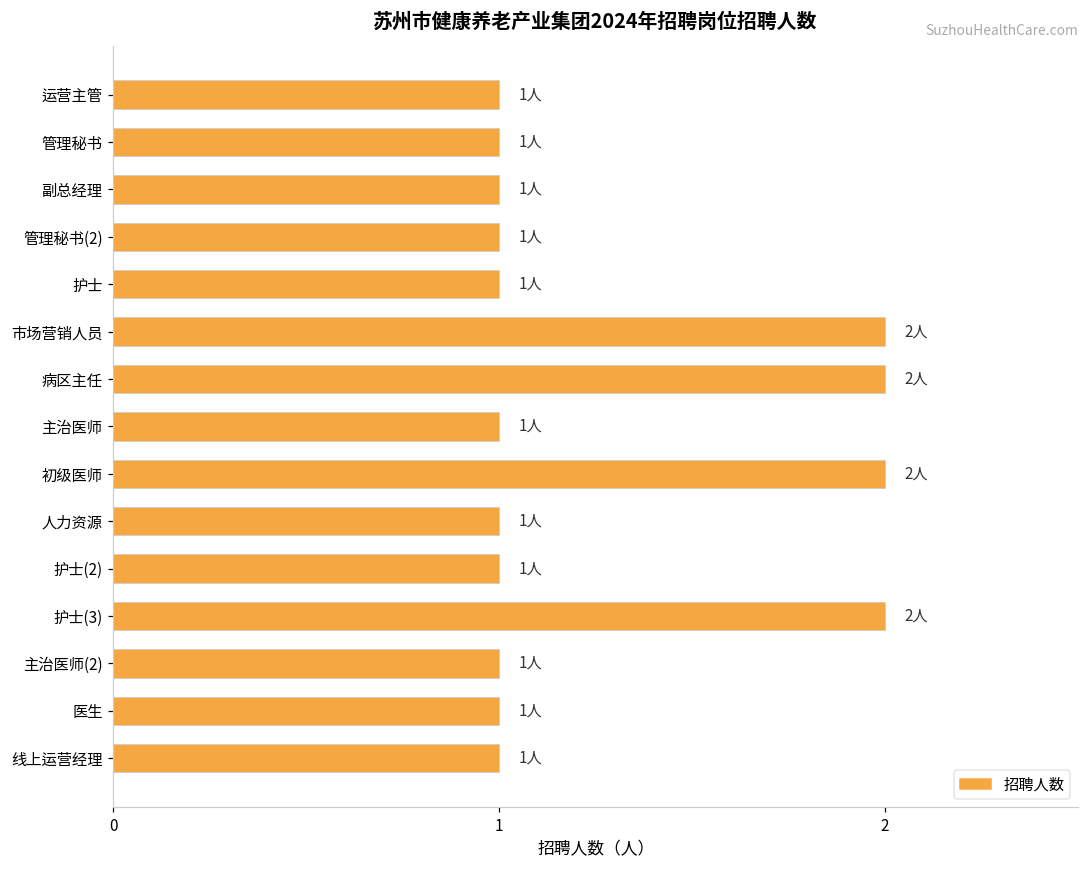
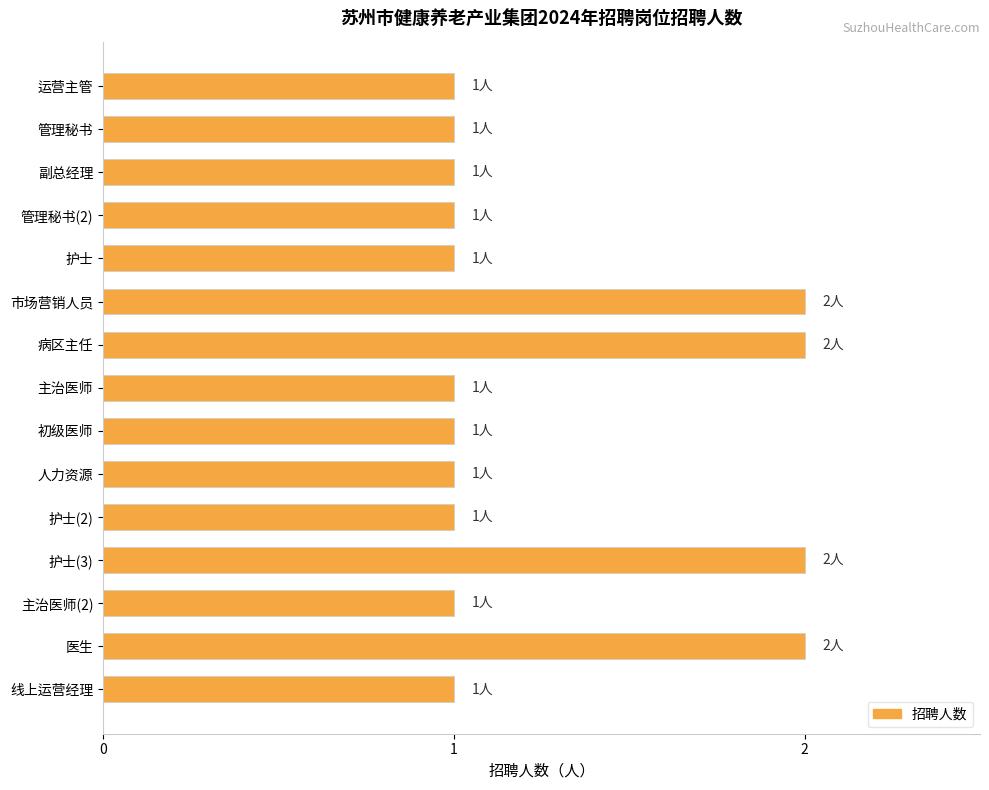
初级医师: 2人 -> 1人
医生: 1人 -> 2人
